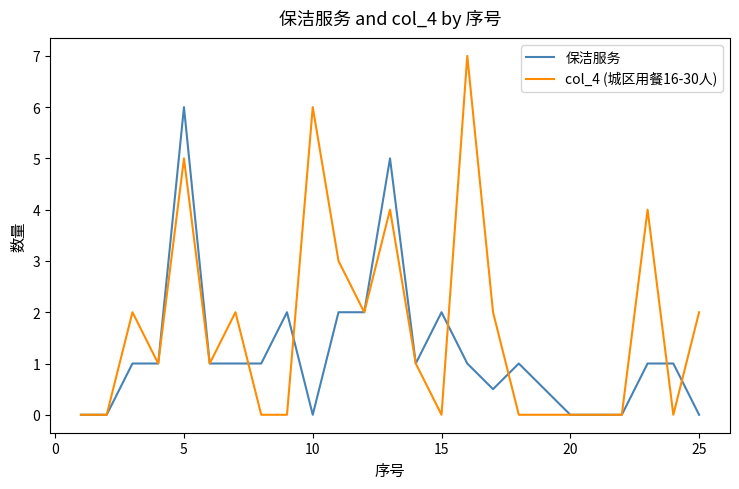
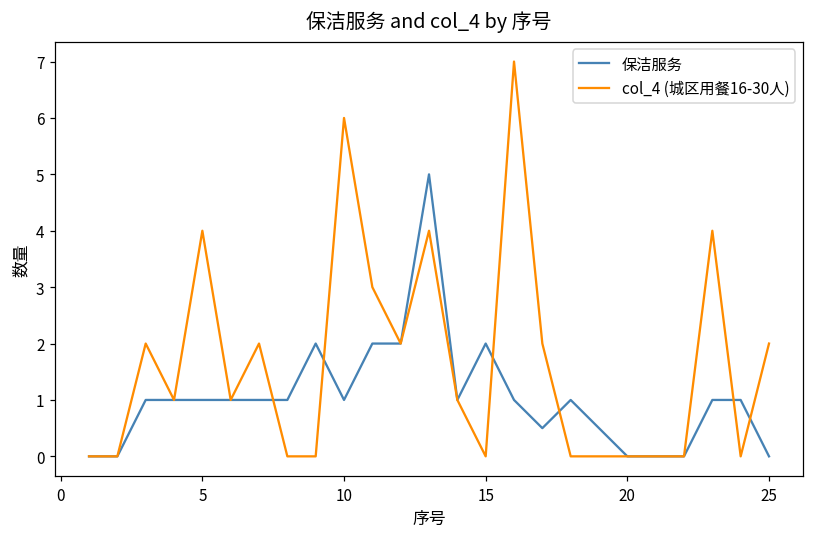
保洁服务, 5: 6 -> 1
col_4 (城区用餐16-30人), 5: 5 -> 4
保洁服务, 10: 0 -> 1
